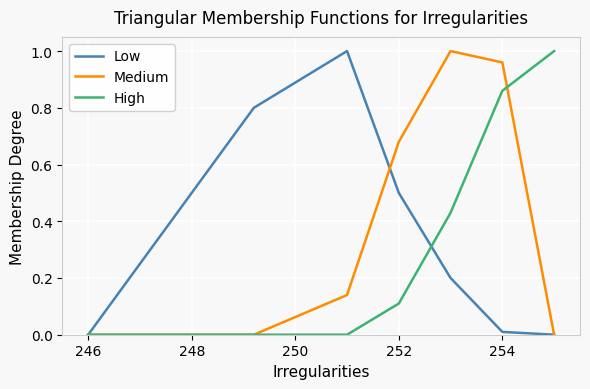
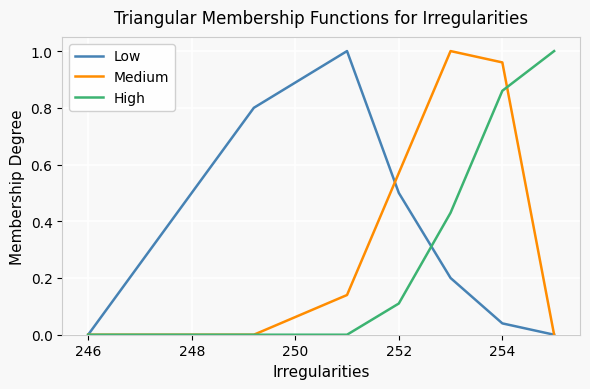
Medium, 252: 0.68 -> 0.57
Low, 254: 0.01 -> 0.04
